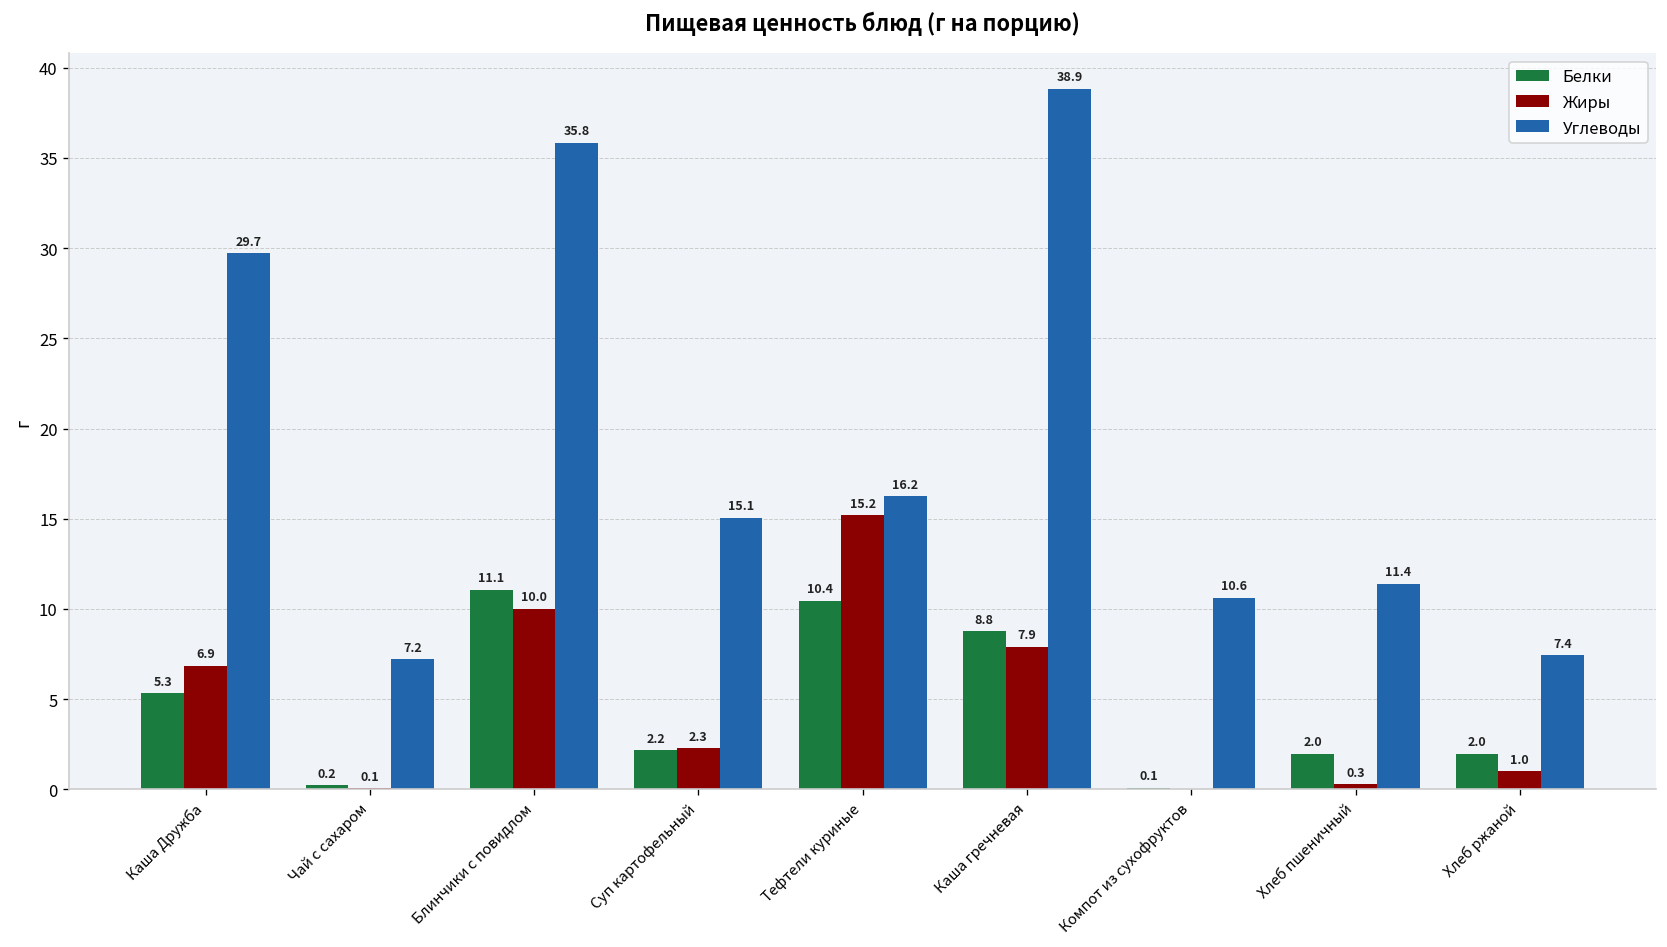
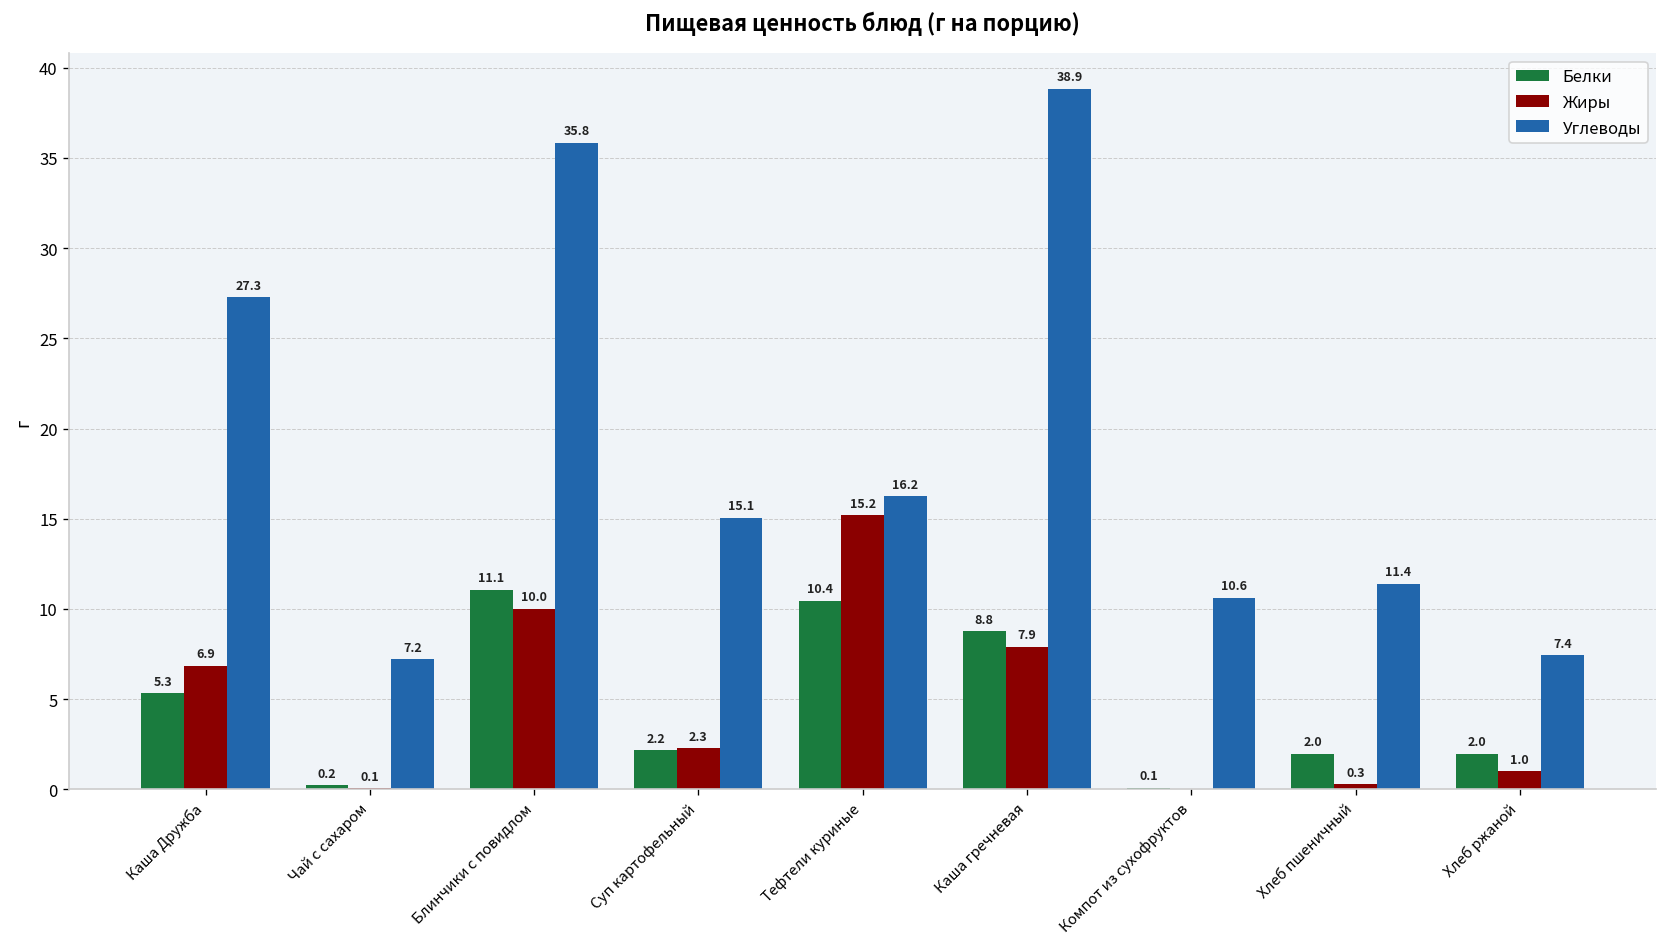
Углеводы, Каша Дружба: 29.7 -> 27.3
